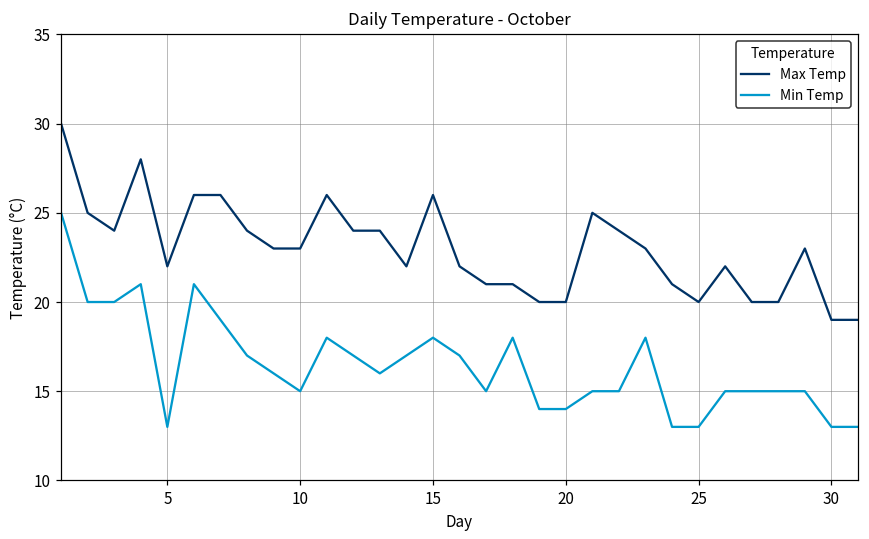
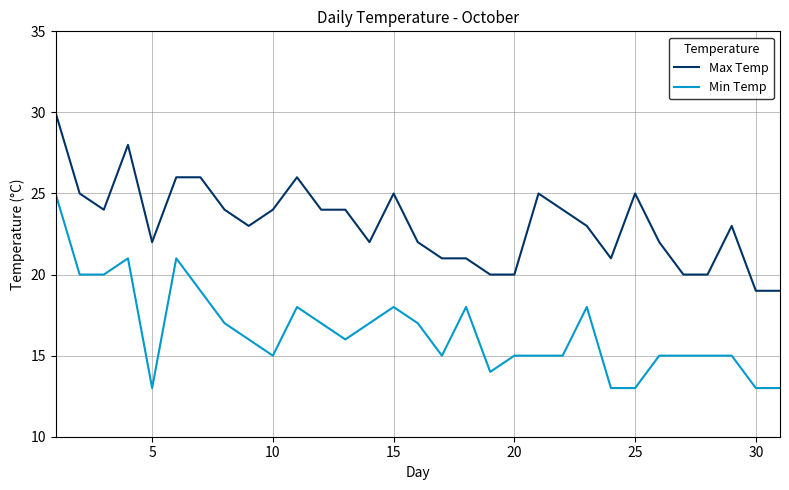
Max Temp, 10: 23 -> 24
Max Temp, 15: 26 -> 25
Min Temp, 20: 14 -> 15
Max Temp, 25: 20 -> 25
